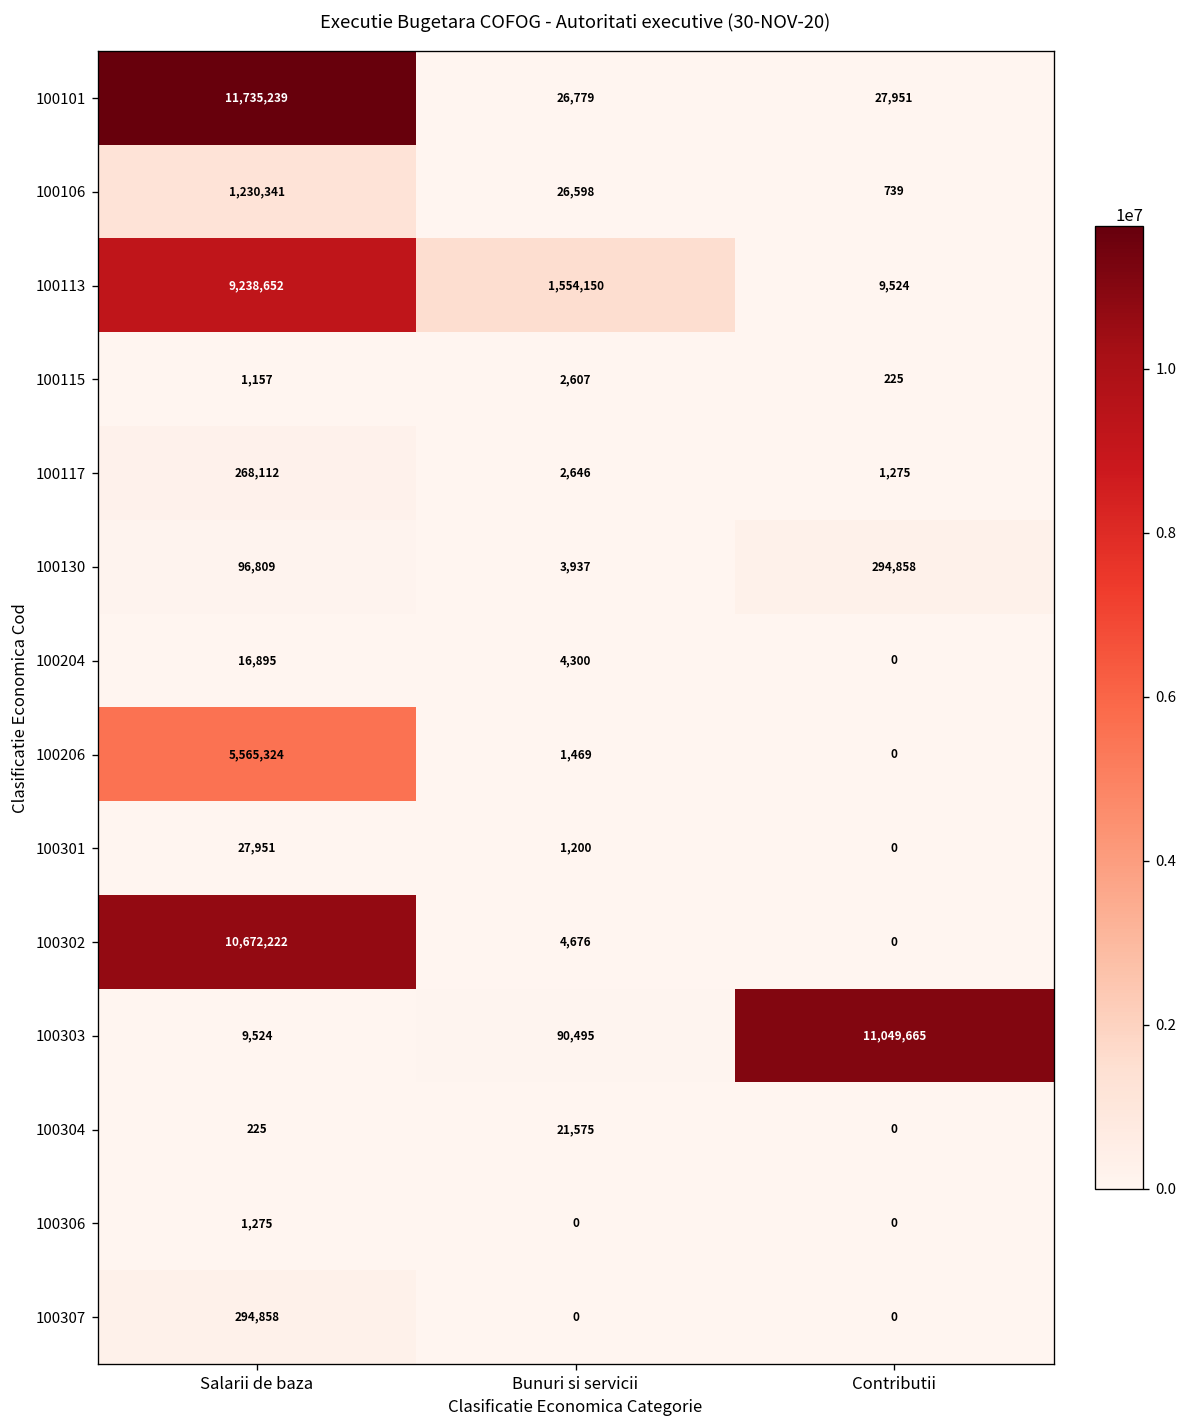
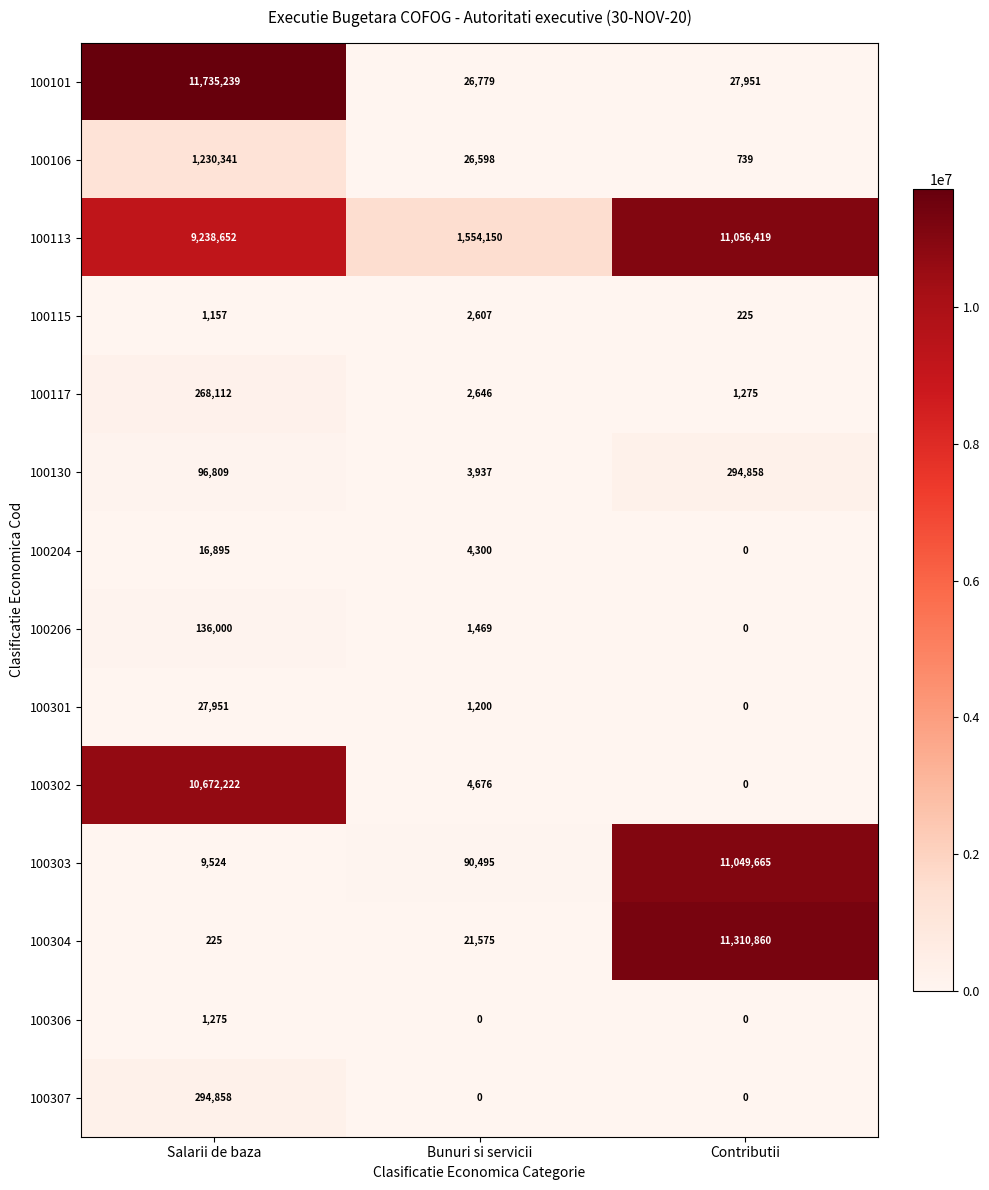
100113, Contributii: 9,524 -> 11,056,419
100206, Salarii de baza: 5,565,324 -> 136,000
100304, Contributii: 0 -> 11,310,860
